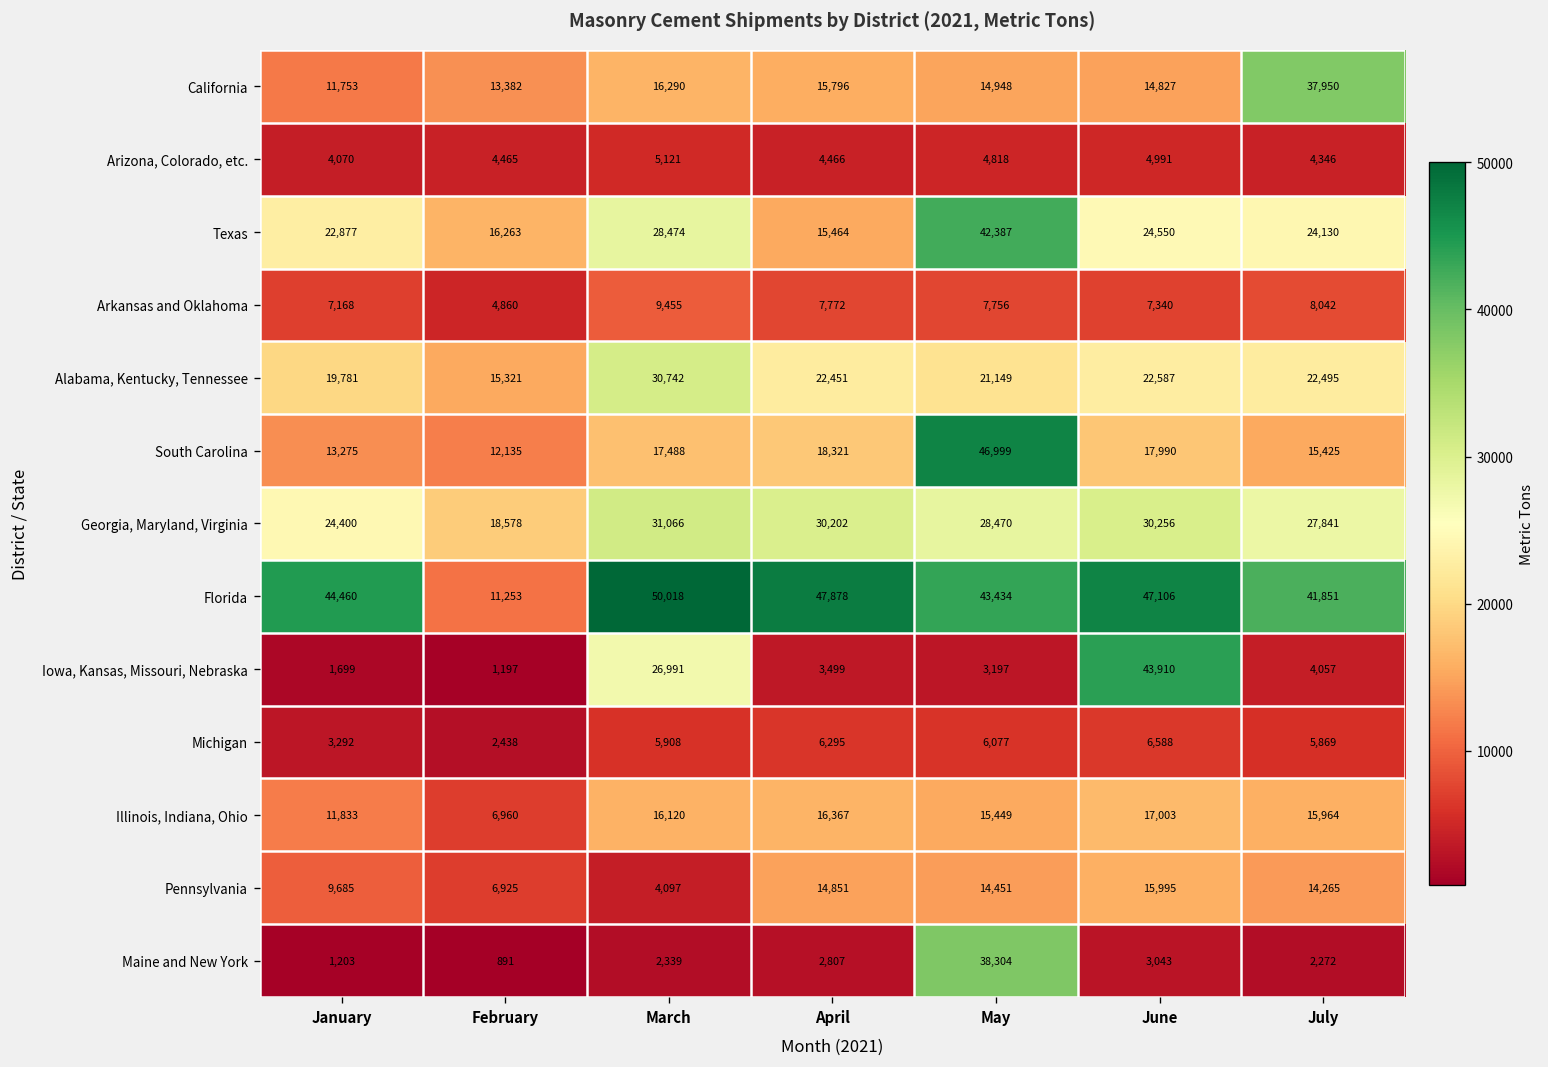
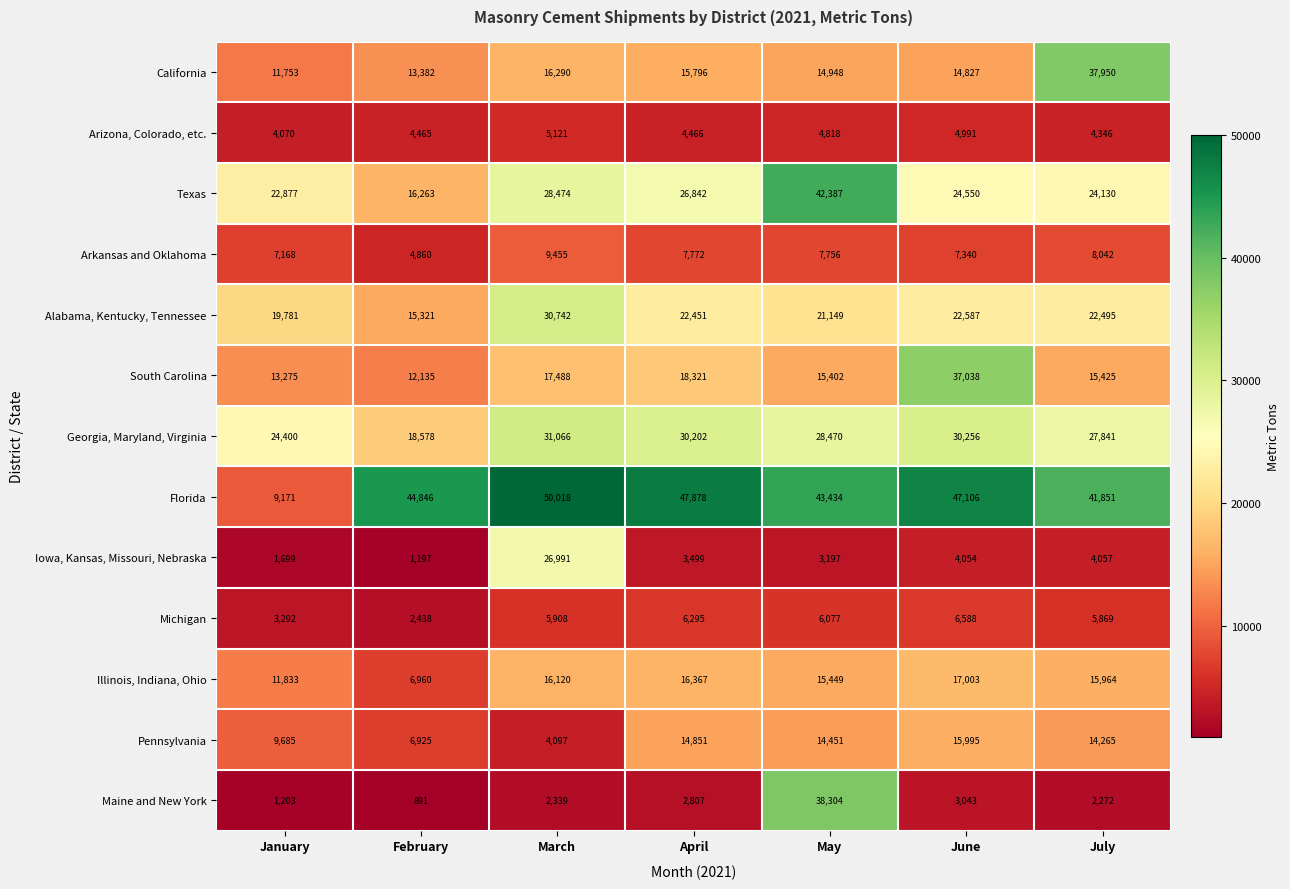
Texas, April: 15,464 -> 26,842
South Carolina, May: 46,999 -> 15,402
South Carolina, June: 17,990 -> 37,038
Florida, January: 44,460 -> 9,171
Florida, February: 11,253 -> 44,846
Iowa, Kansas, Missouri, Nebraska, June: 43,910 -> 4,054
